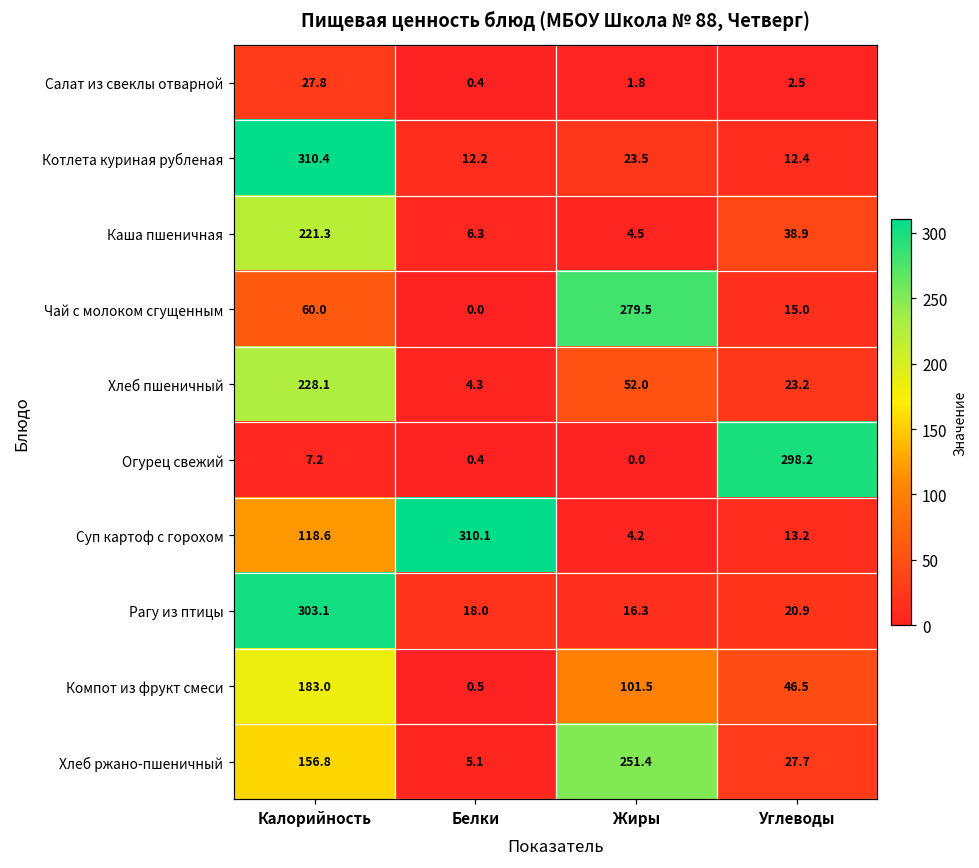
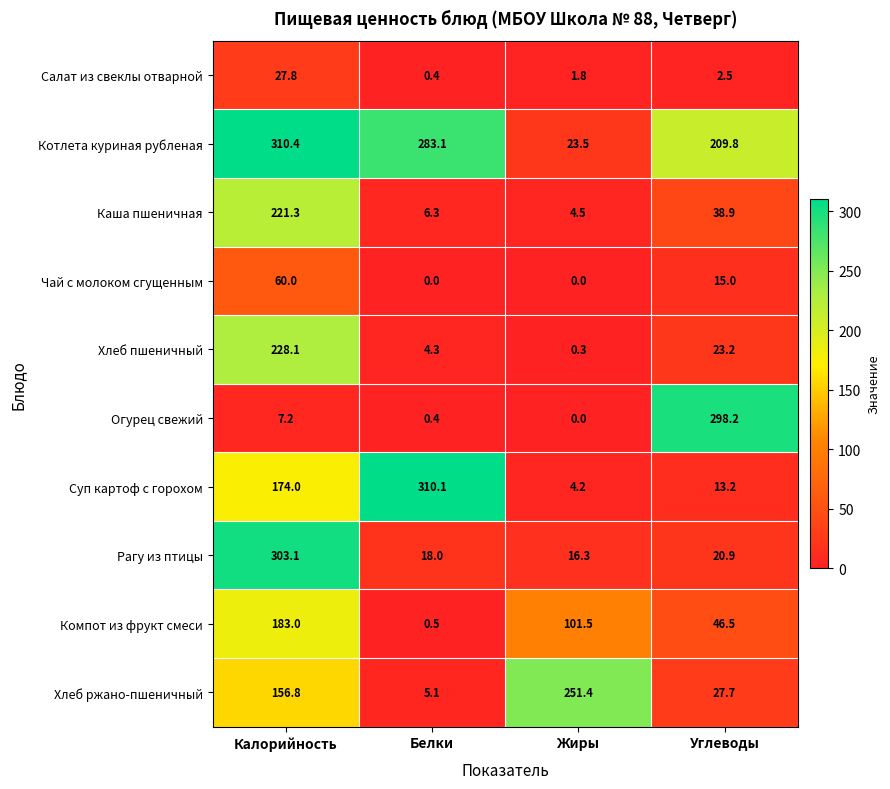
Котлета куриная рубленая, Белки: 12.2 -> 283.1
Котлета куриная рубленая, Углеводы: 12.4 -> 209.8
Чай с молоком сгущенным, Жиры: 279.5 -> 0.0
Хлеб пшеничный, Жиры: 52.0 -> 0.3
Суп картоф с горохом, Калорийность: 118.6 -> 174.0
